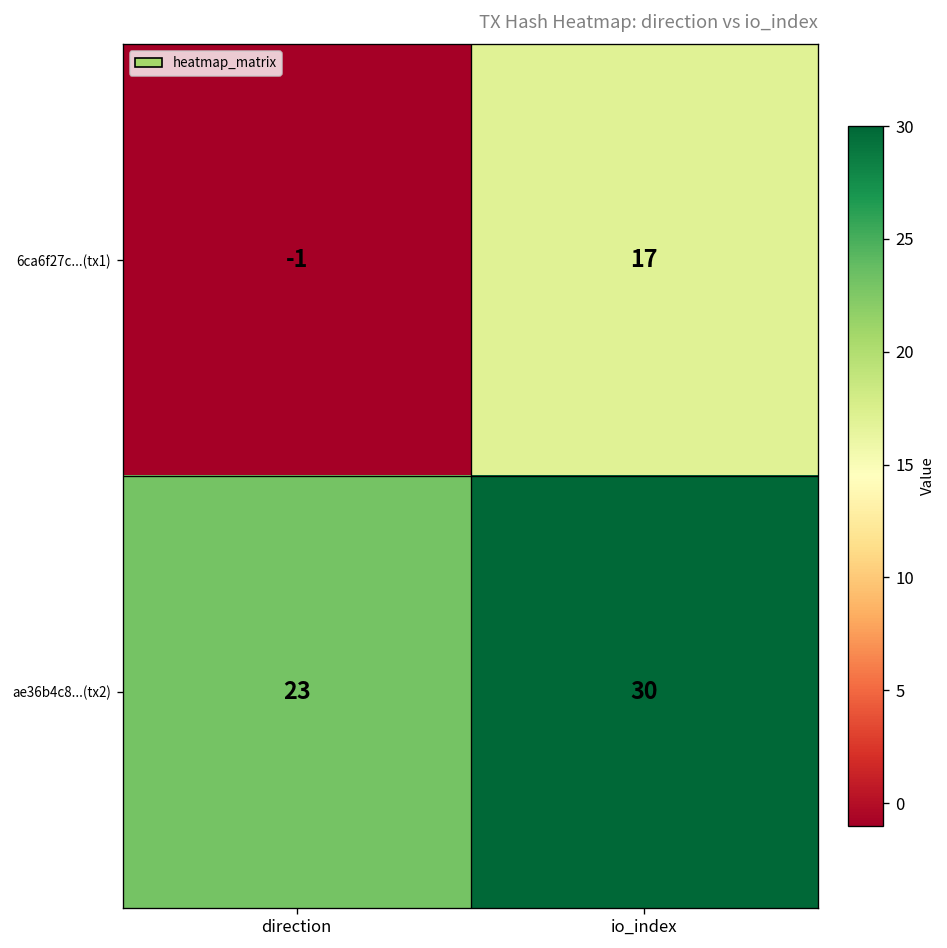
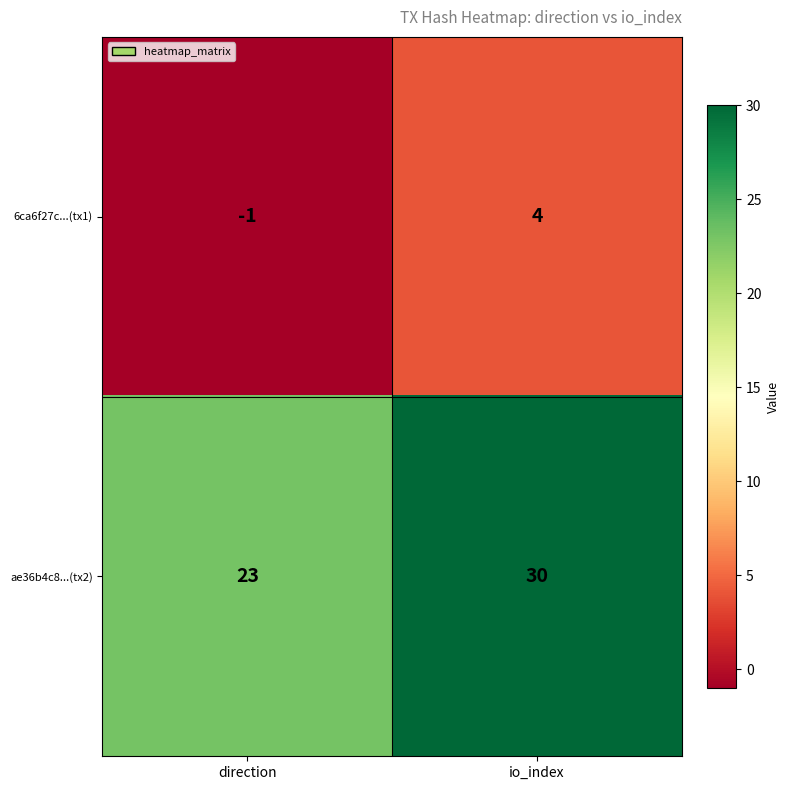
6ca6f27c...(tx1), io_index: 17 -> 4
